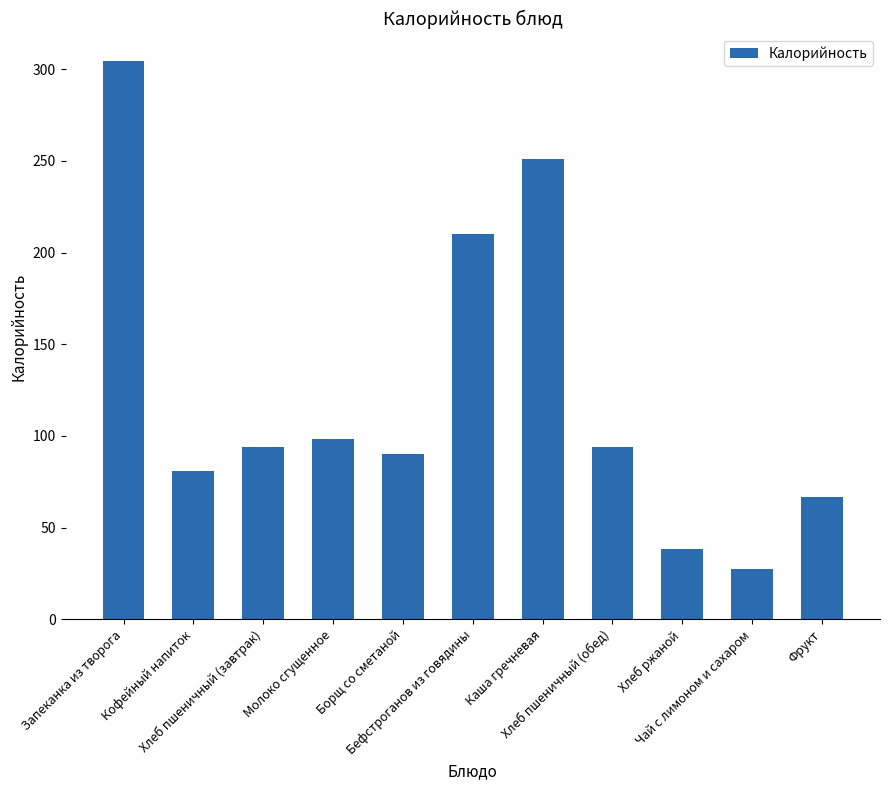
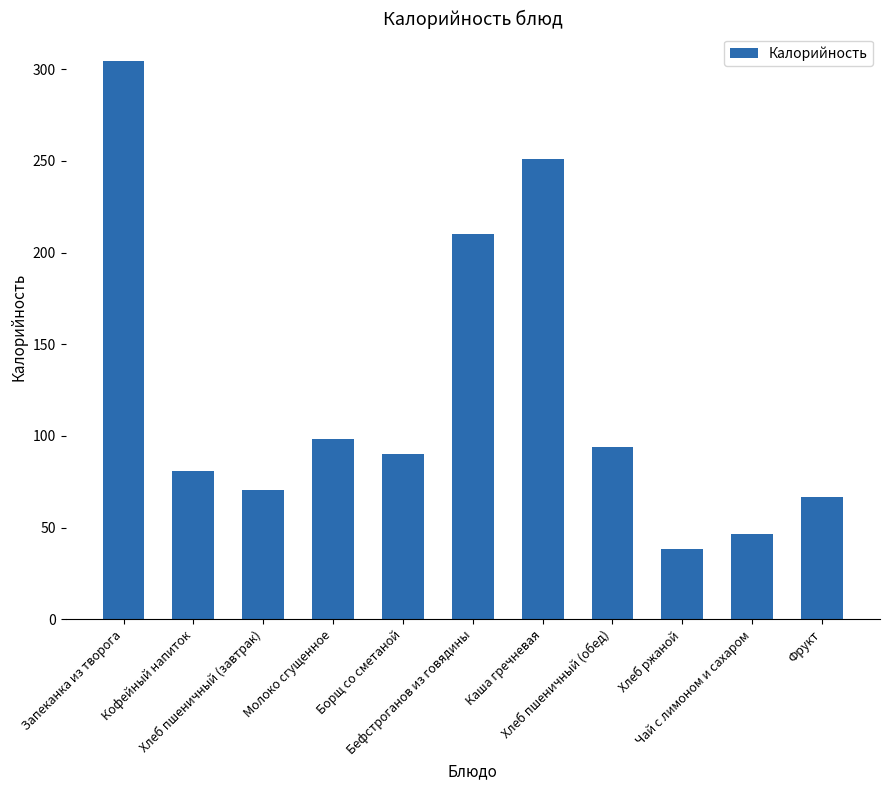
Хлеб пшеничный (завтрак): 94 -> 70
Чай с лимоном и сахаром: 27 -> 47
